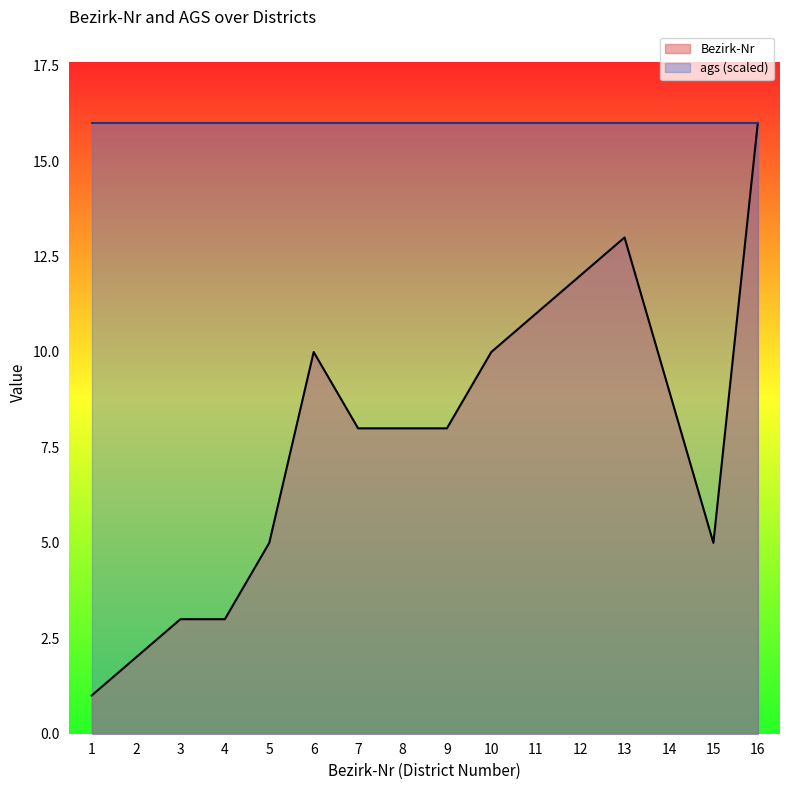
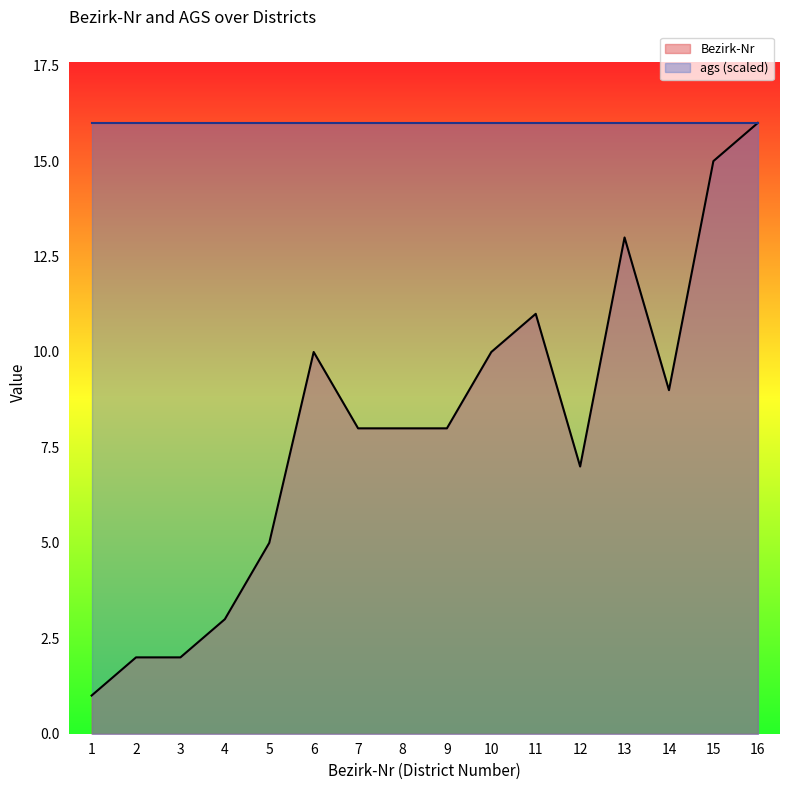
Bezirk-Nr, 3: 3 -> 2
Bezirk-Nr, 12: 12 -> 7
Bezirk-Nr, 15: 5 -> 15
